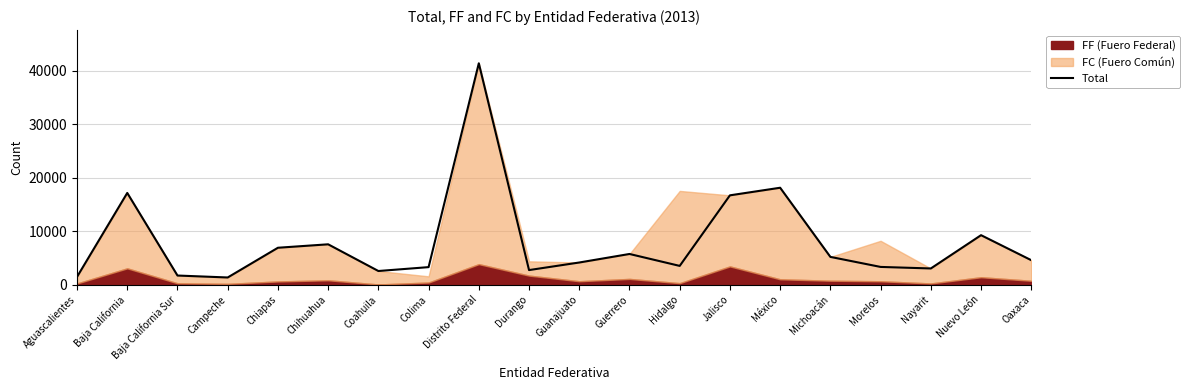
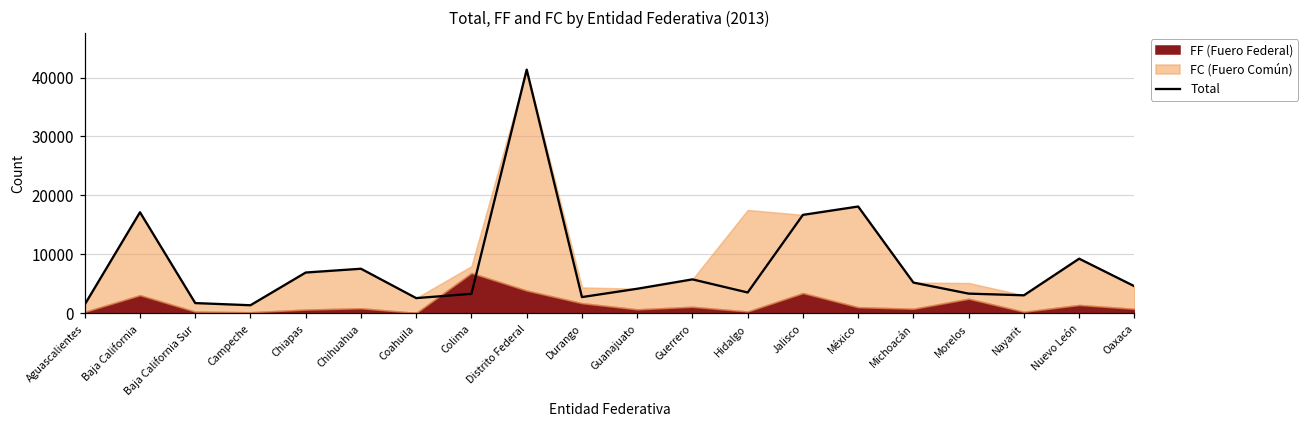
FF (Fuero Federal), Colima: 0 -> 7000
FF (Fuero Federal), Morelos: 1000 -> 2000
FC (Fuero Común), Morelos: 8000 -> 3000
